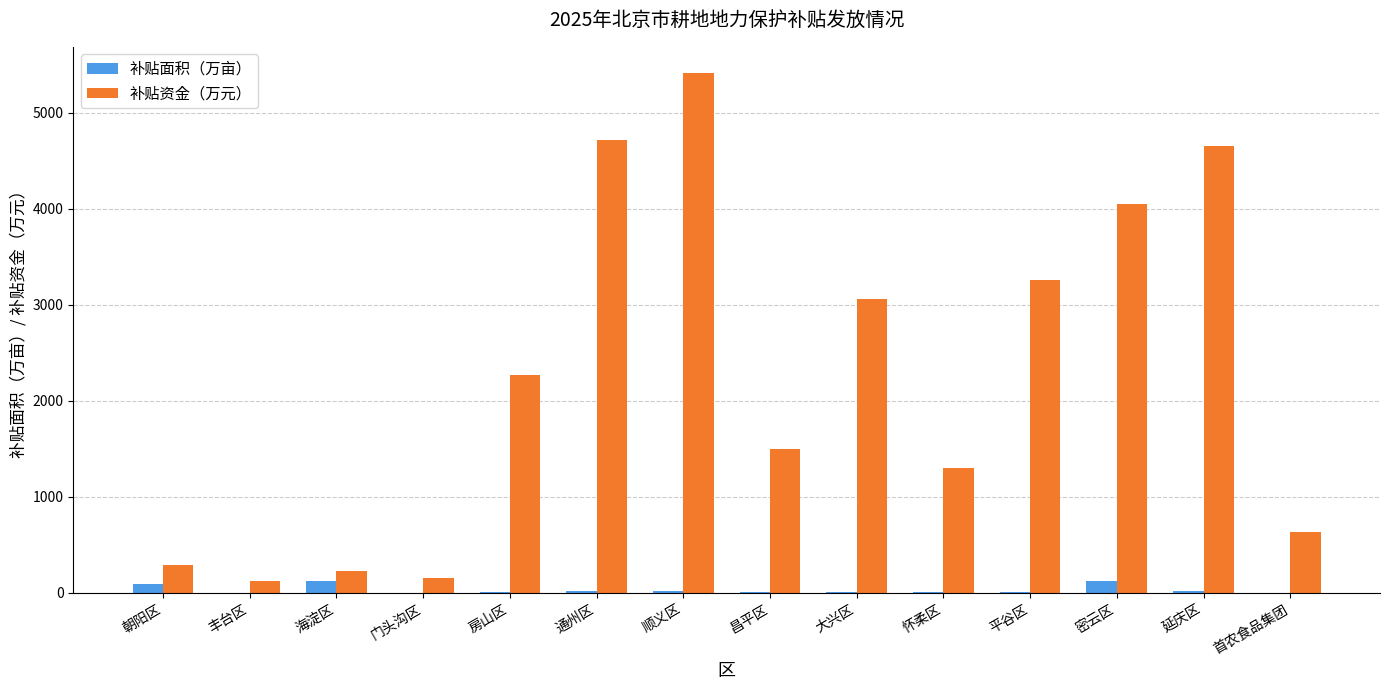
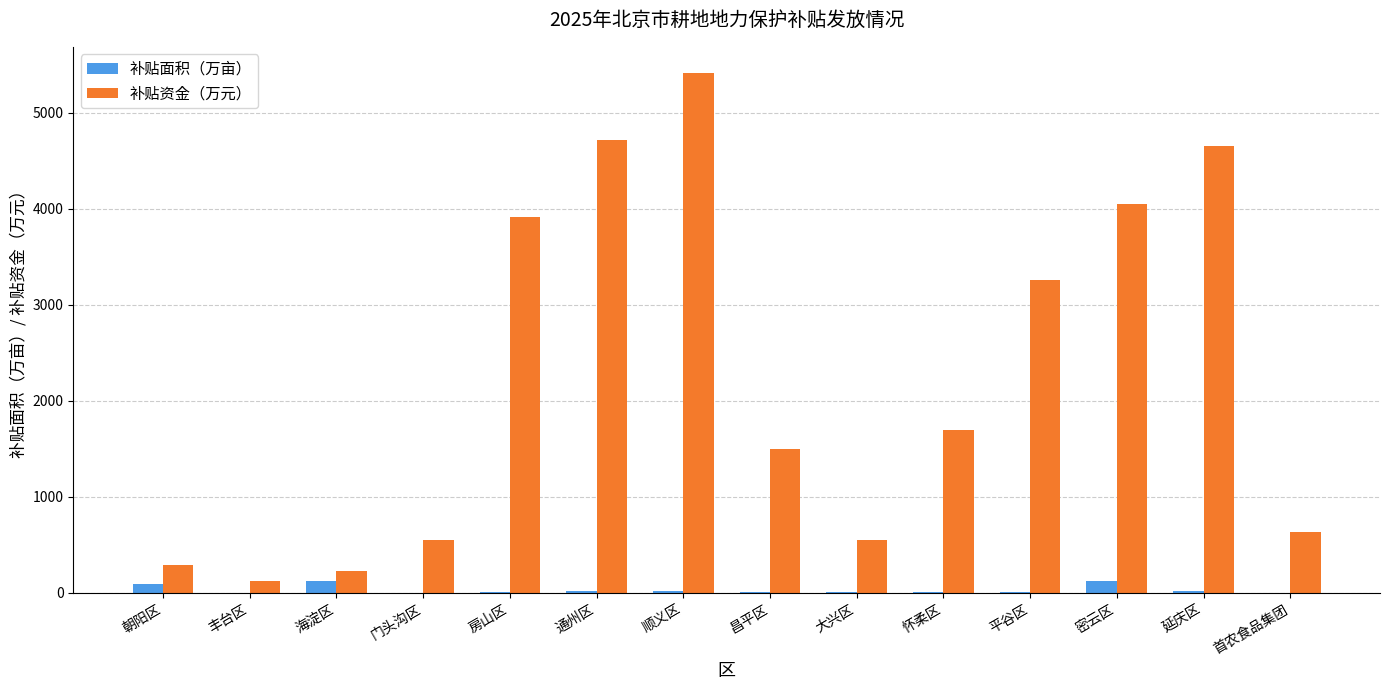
补贴资金（万元）, 门头沟区: 200 -> 500
补贴资金（万元）, 房山区: 2300 -> 3900
补贴资金（万元）, 大兴区: 3100 -> 500
补贴资金（万元）, 怀柔区: 1300 -> 1700
